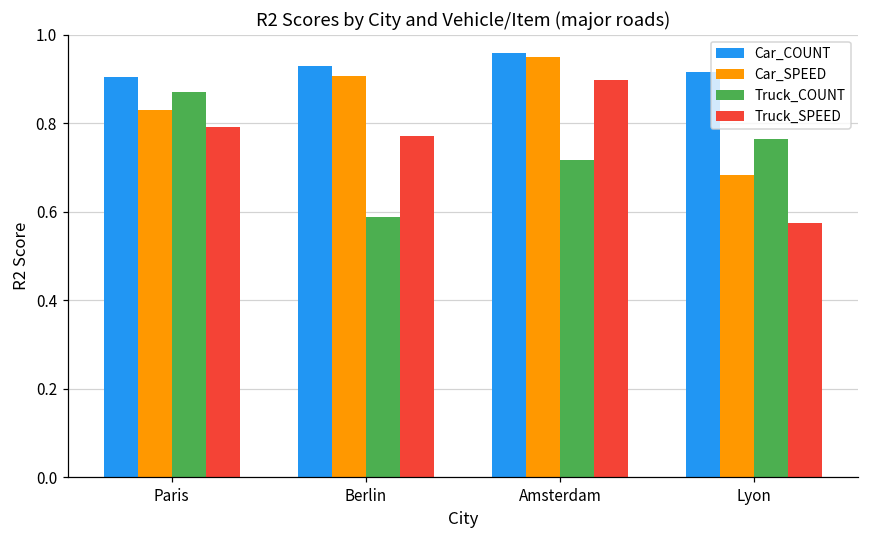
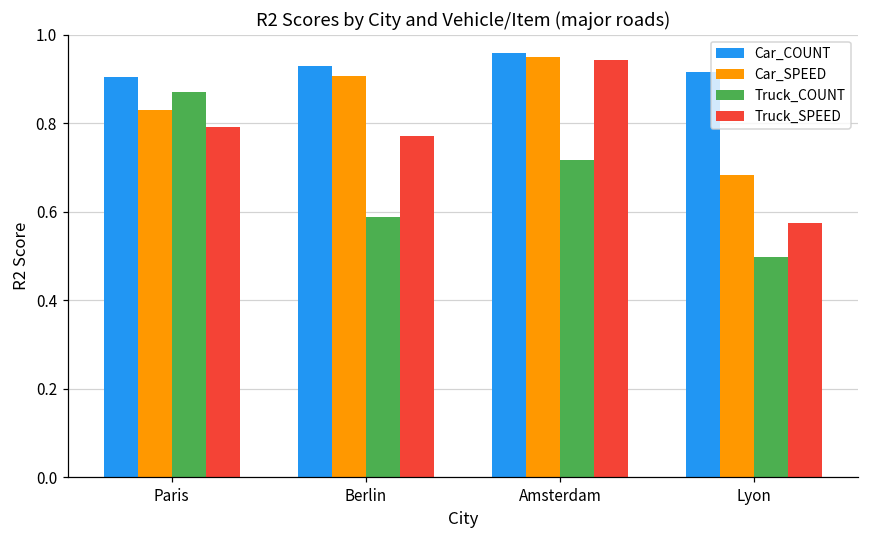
Truck_SPEED, Amsterdam: 0.90 -> 0.94
Truck_COUNT, Lyon: 0.77 -> 0.50
